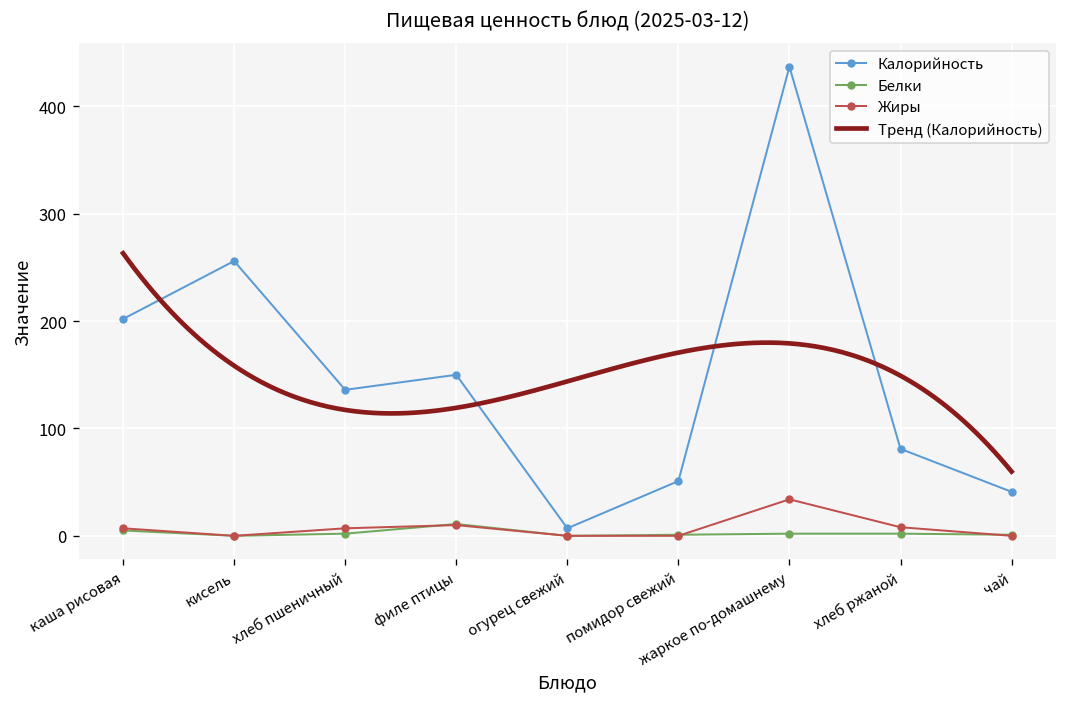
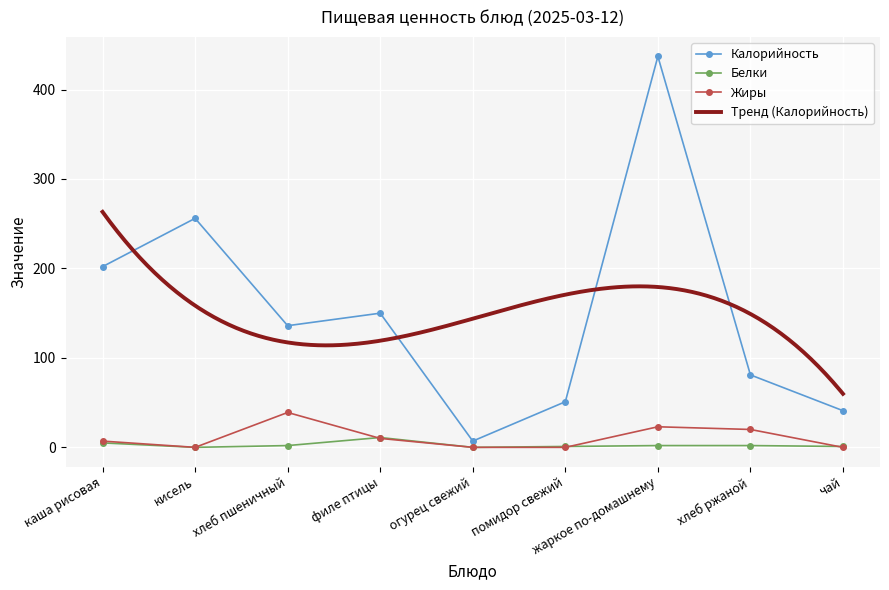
Жиры, хлеб пшеничный: 10 -> 40
Жиры, жаркое по-домашнему: 30 -> 20
Жиры, хлеб ржаной: 10 -> 20
